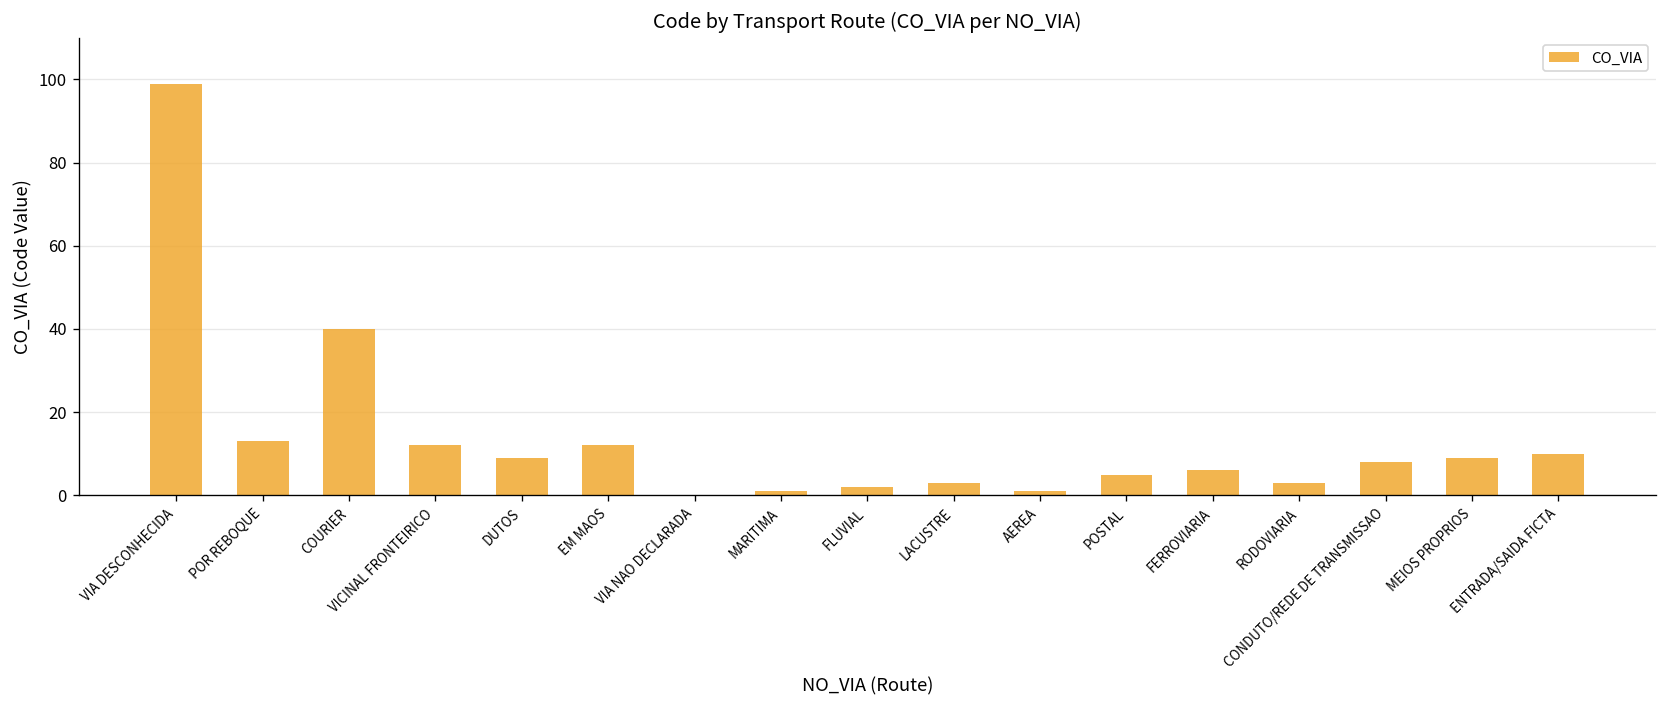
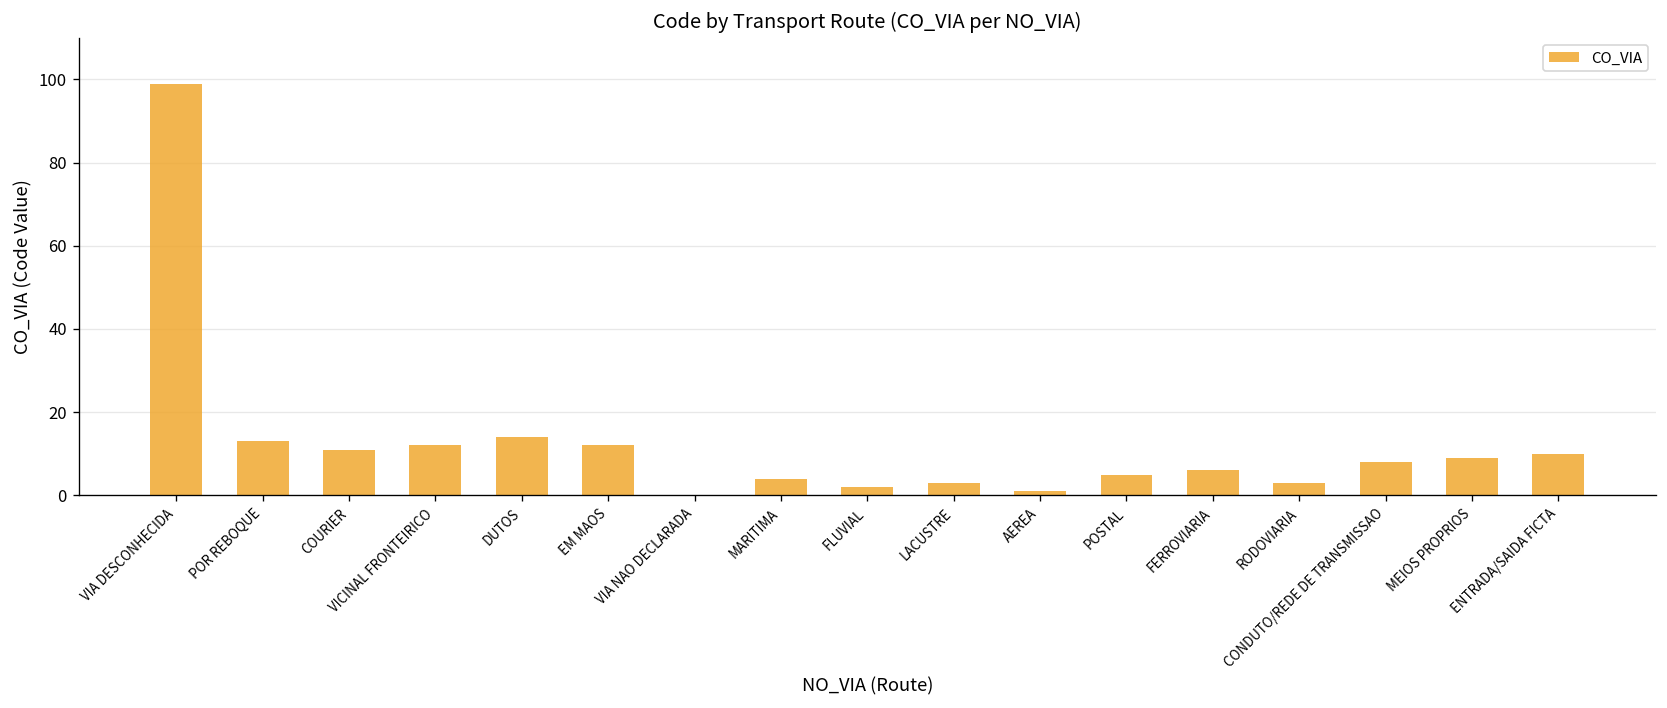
COURIER: 40 -> 11
DUTOS: 9 -> 14
MARITIMA: 1 -> 4
